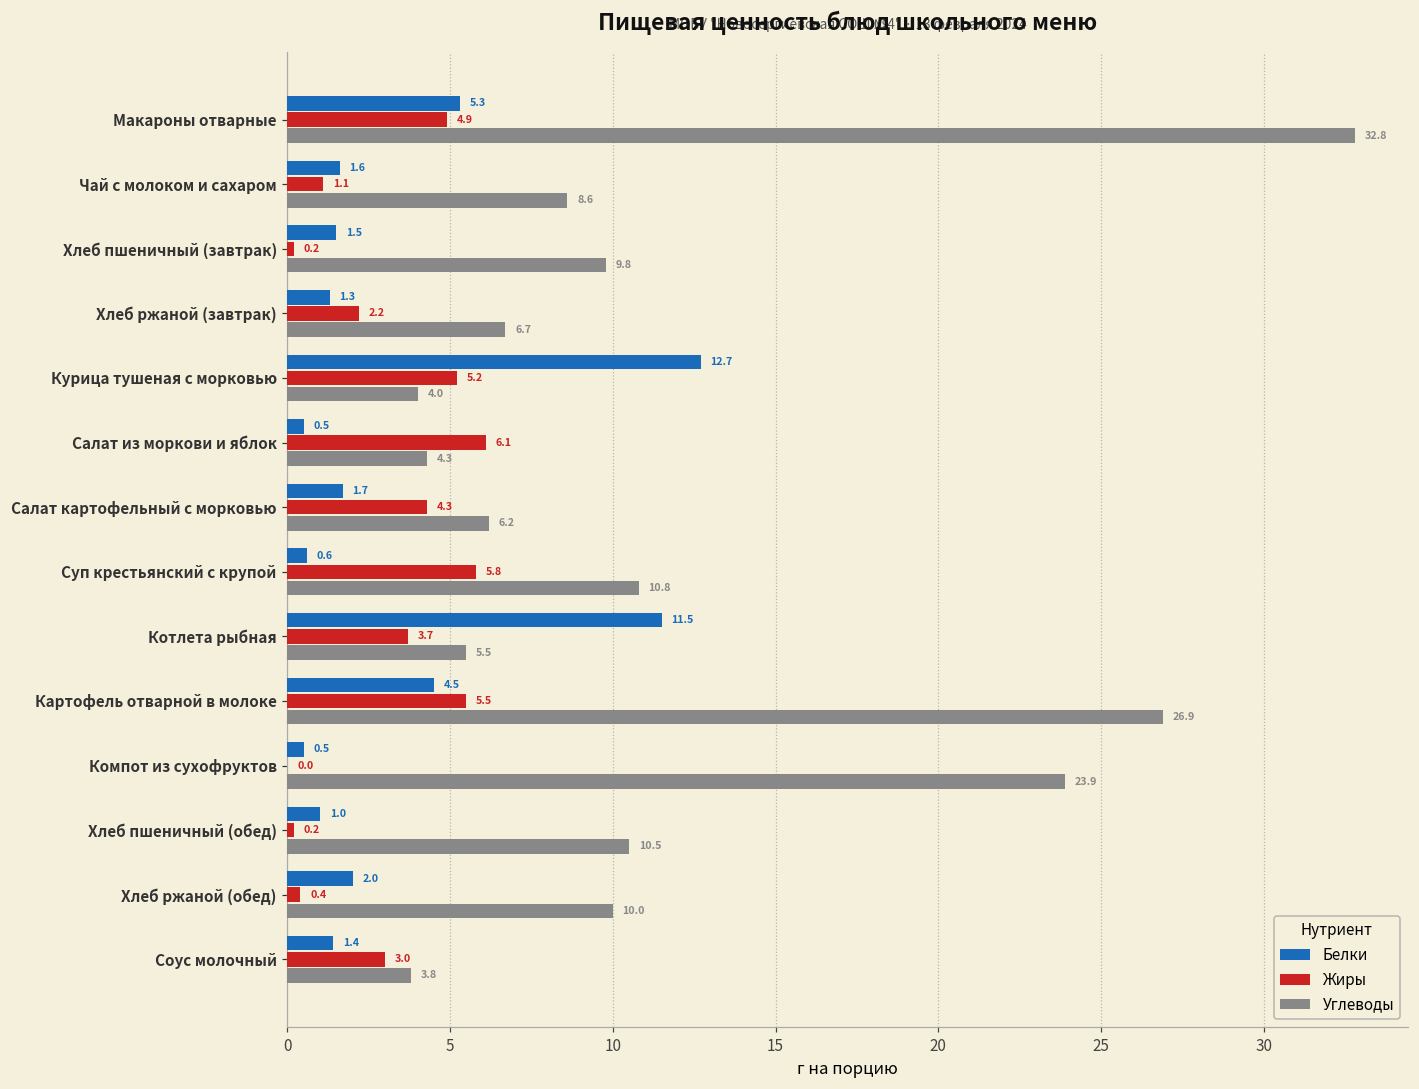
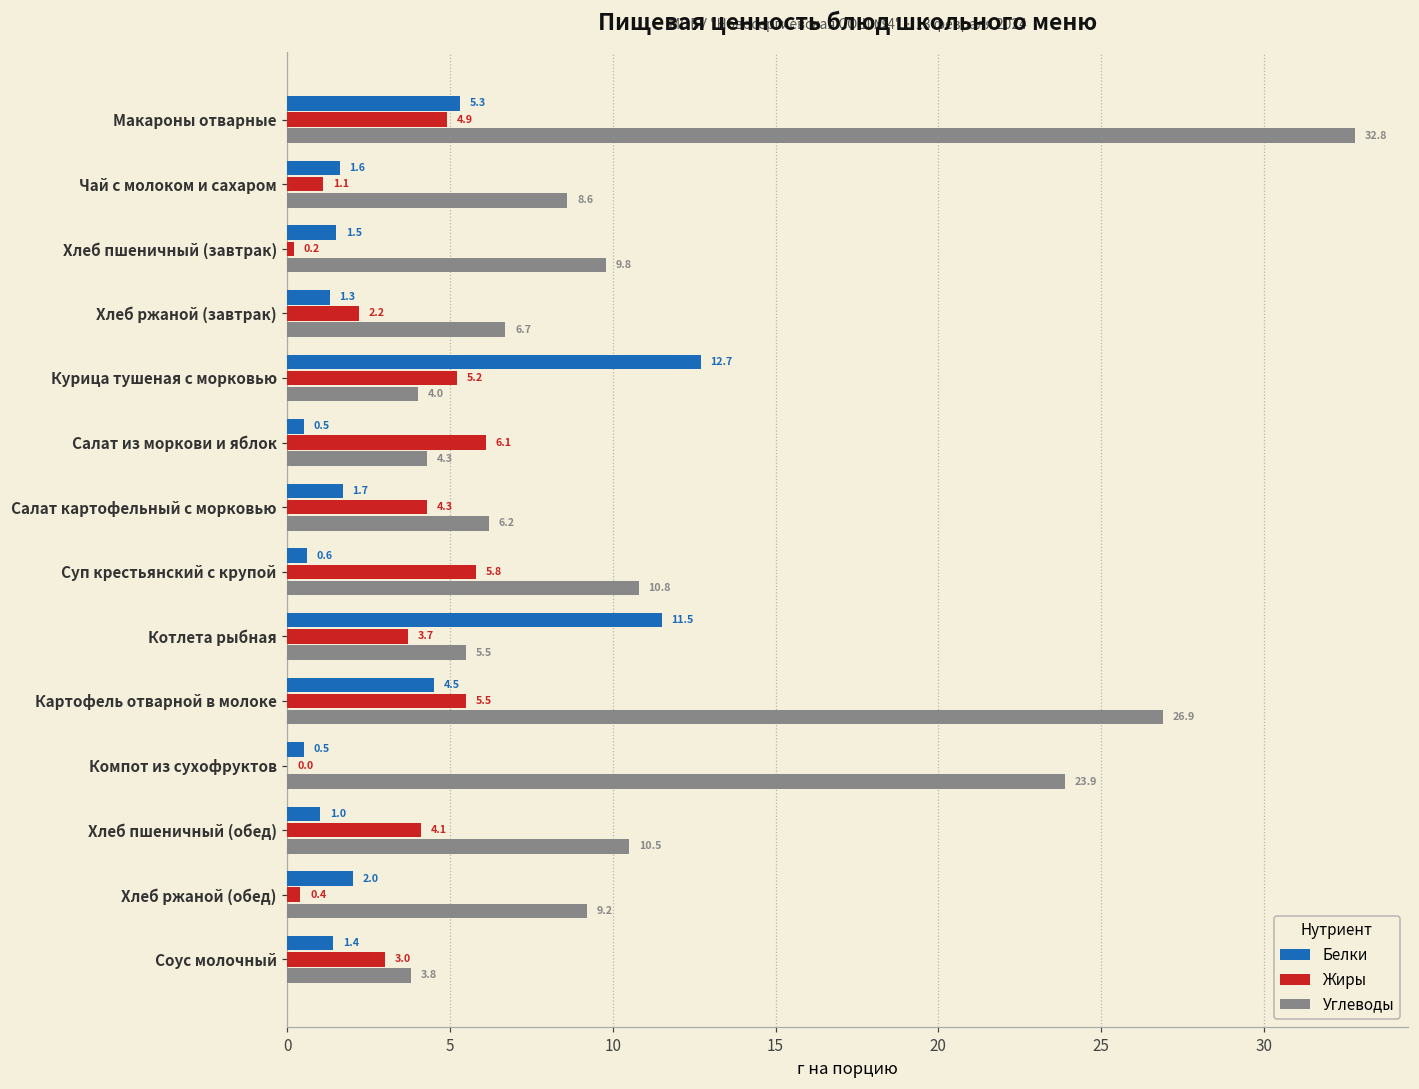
Жиры, Хлеб пшеничный (обед): 0.2 -> 4.1
Углеводы, Хлеб ржаной (обед): 10.0 -> 9.2
